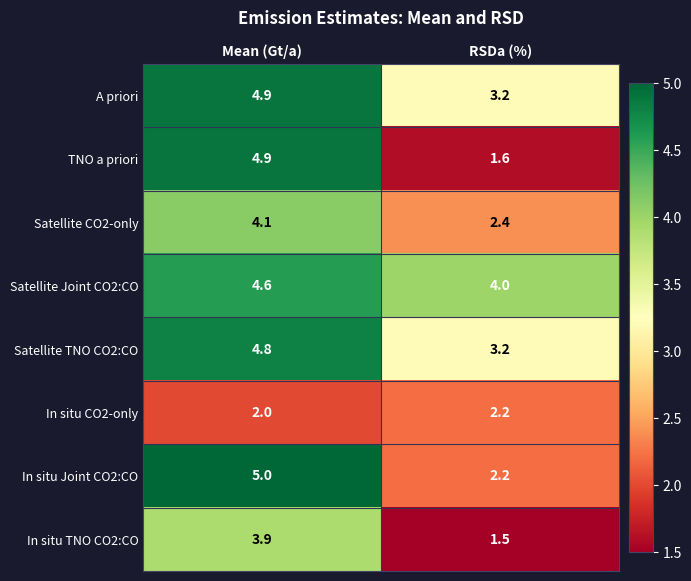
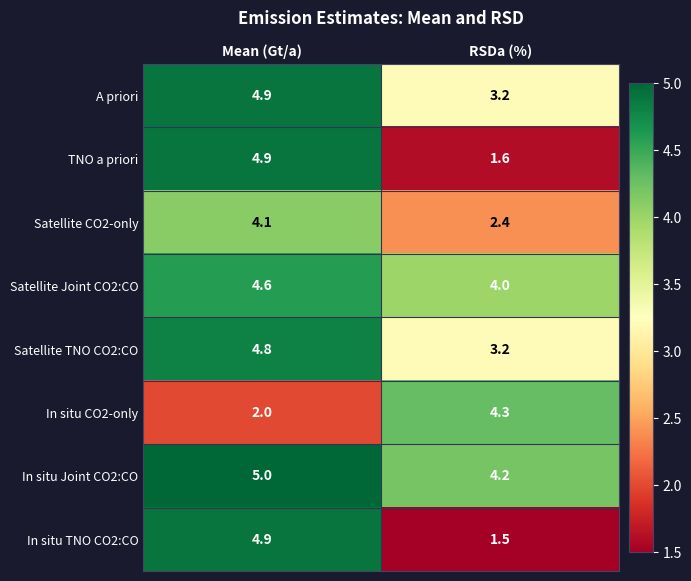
In situ CO2-only, RSDa (%): 2.2 -> 4.3
In situ Joint CO2:CO, RSDa (%): 2.2 -> 4.2
In situ TNO CO2:CO, Mean (Gt/a): 3.9 -> 4.9
